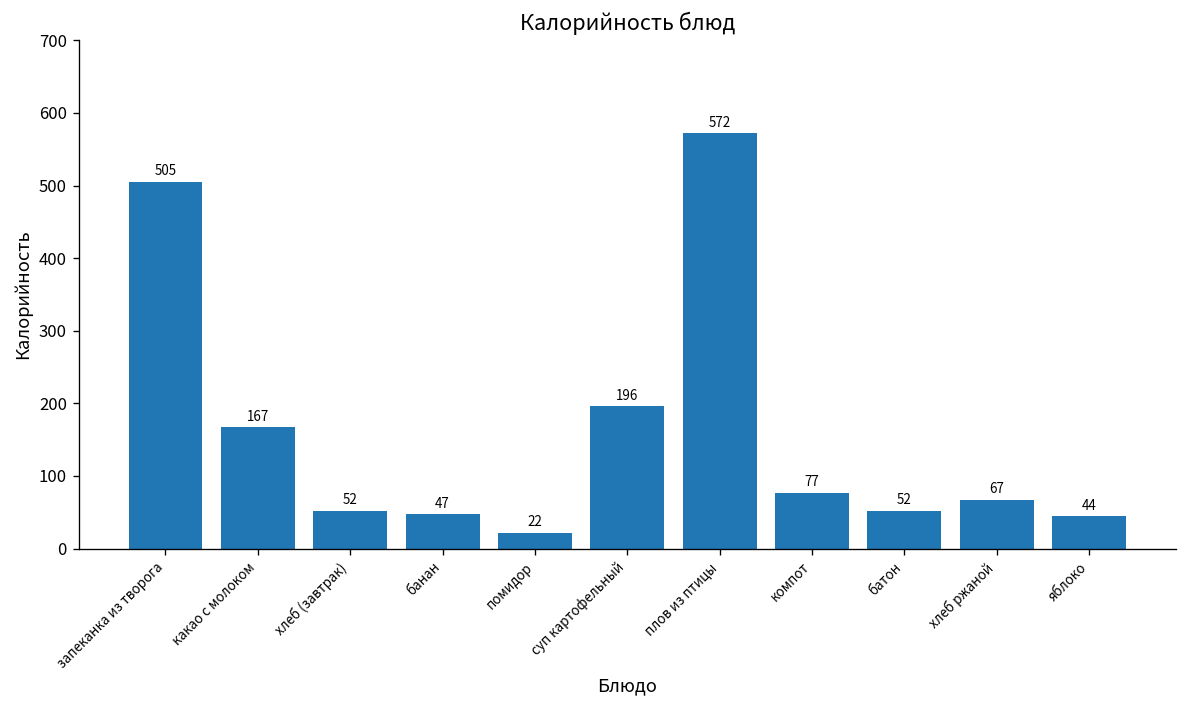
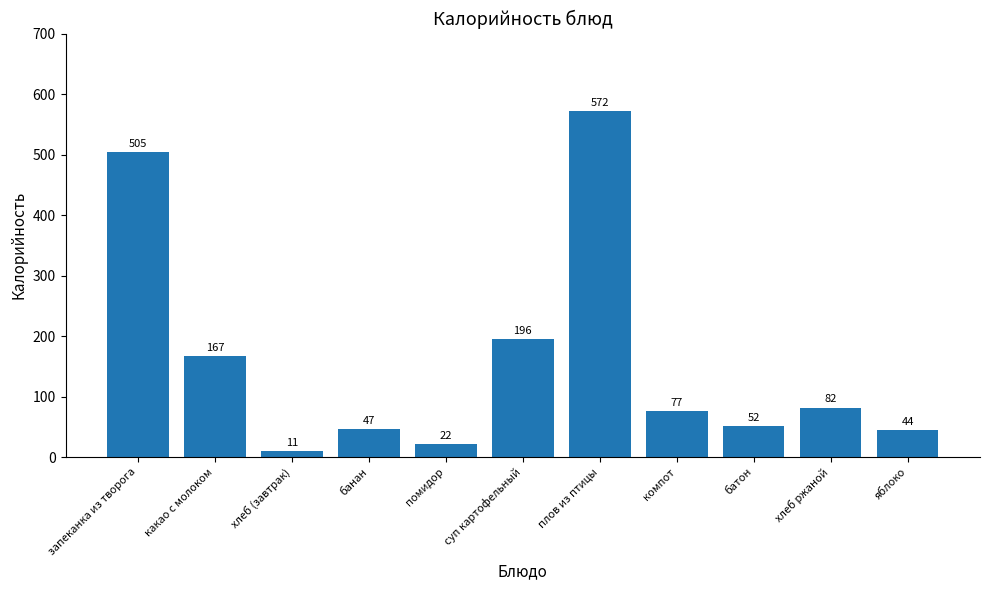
хлеб (завтрак): 52 -> 11
хлеб ржаной: 67 -> 82
